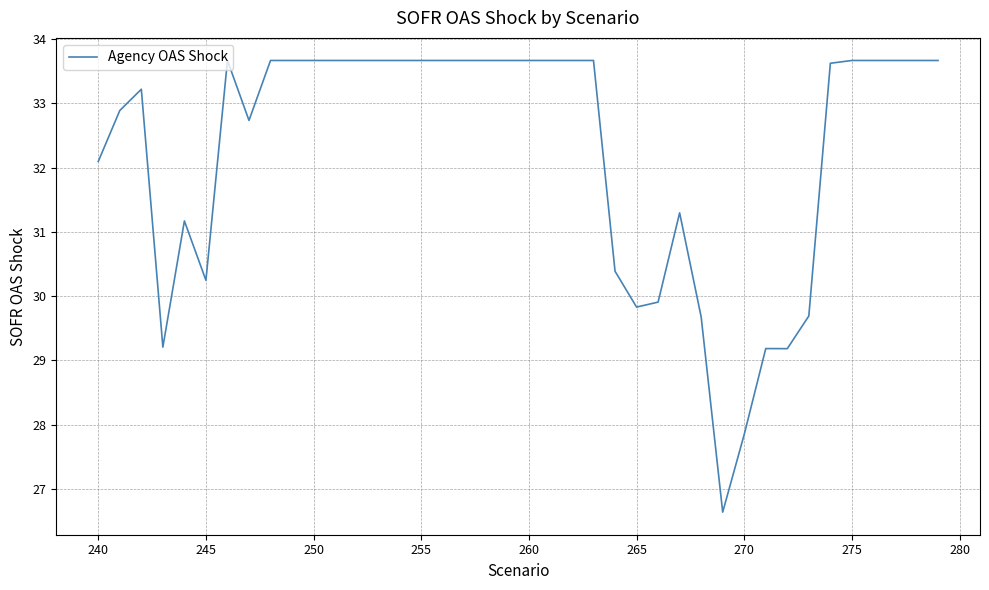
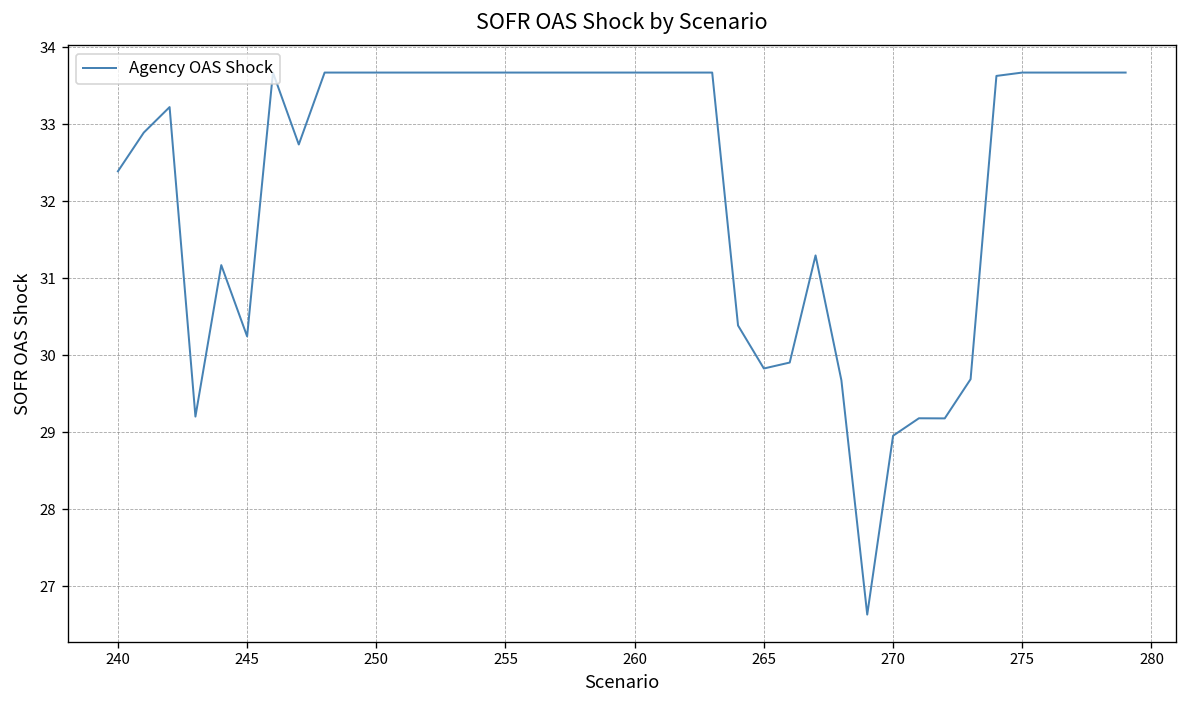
240: 32.1 -> 32.4
270: 27.8 -> 29.0
